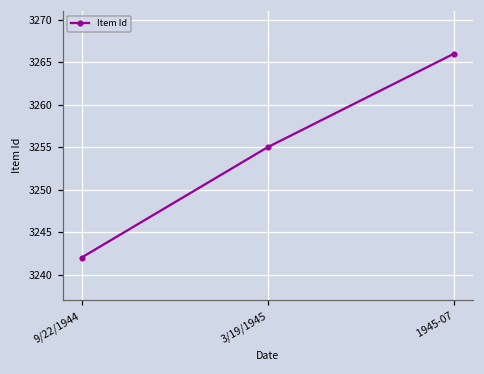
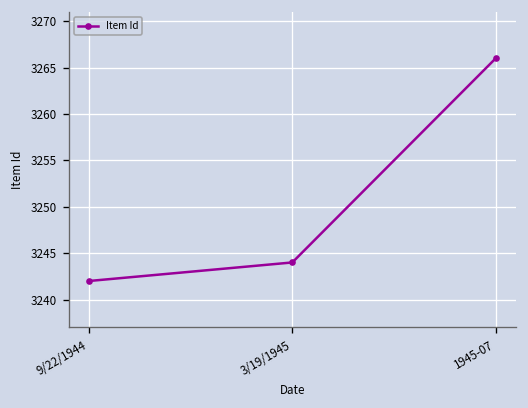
3/19/1945: 3255 -> 3244
